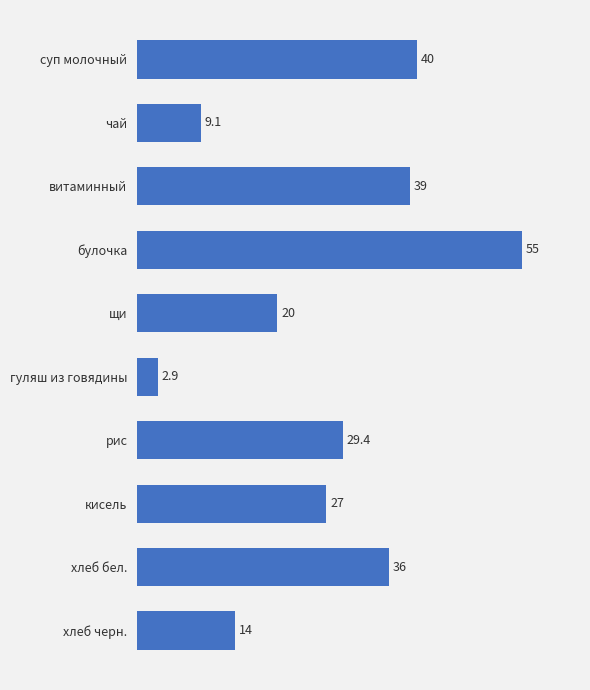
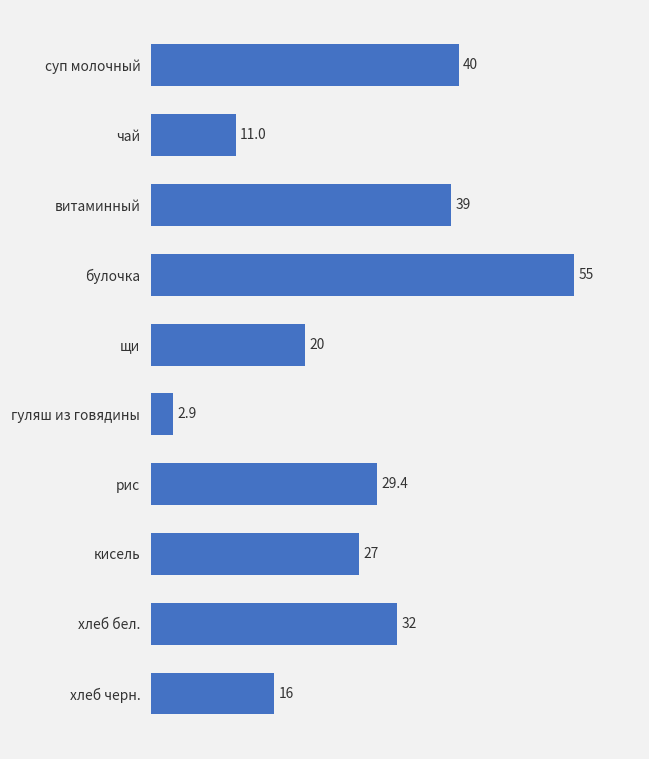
чай: 9.1 -> 11.0
хлеб бел.: 36 -> 32
хлеб черн.: 14 -> 16
